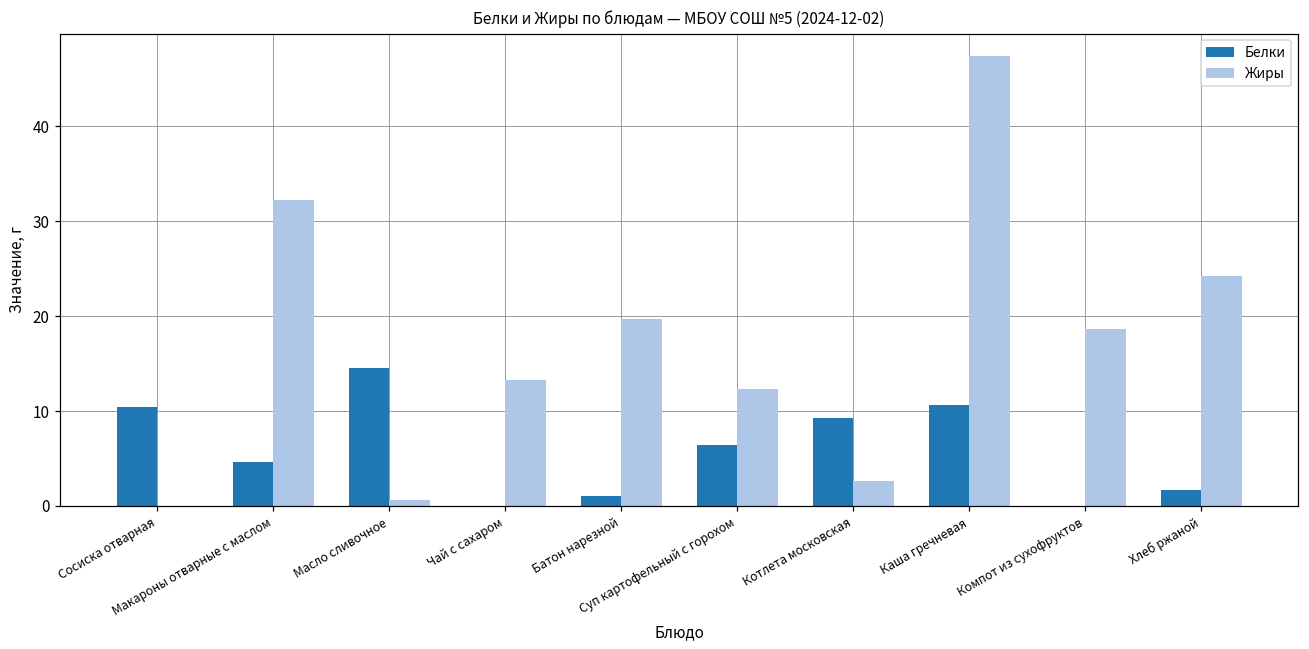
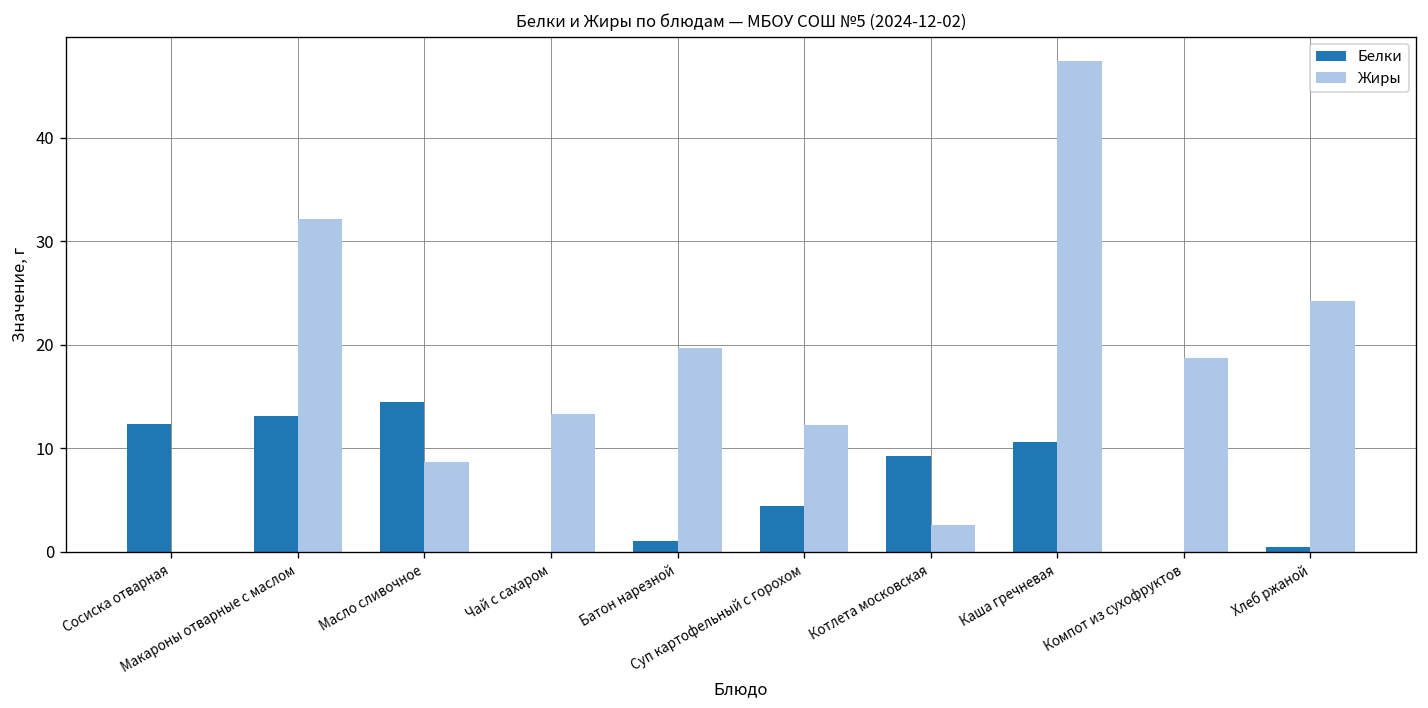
Белки, Сосиска отварная: 10 -> 12
Белки, Макароны отварные с маслом: 5 -> 13
Жиры, Масло сливочное: 1 -> 9
Белки, Суп картофельный с горохом: 6 -> 4
Белки, Хлеб ржаной: 2 -> 1
